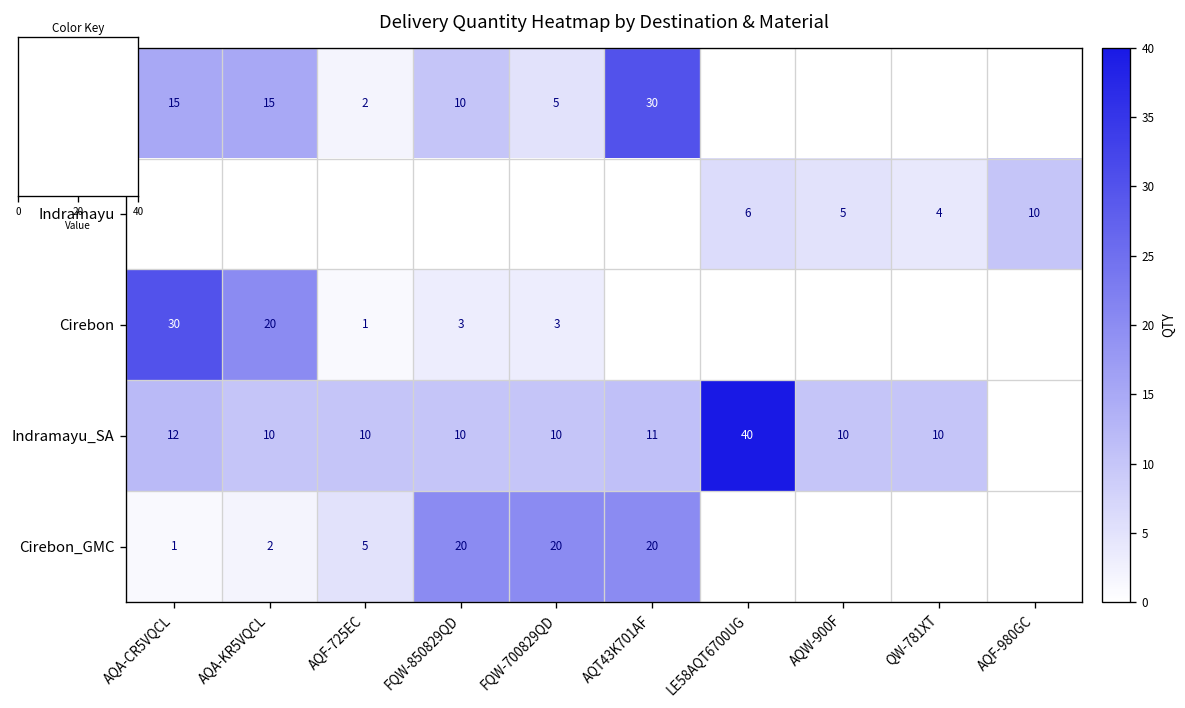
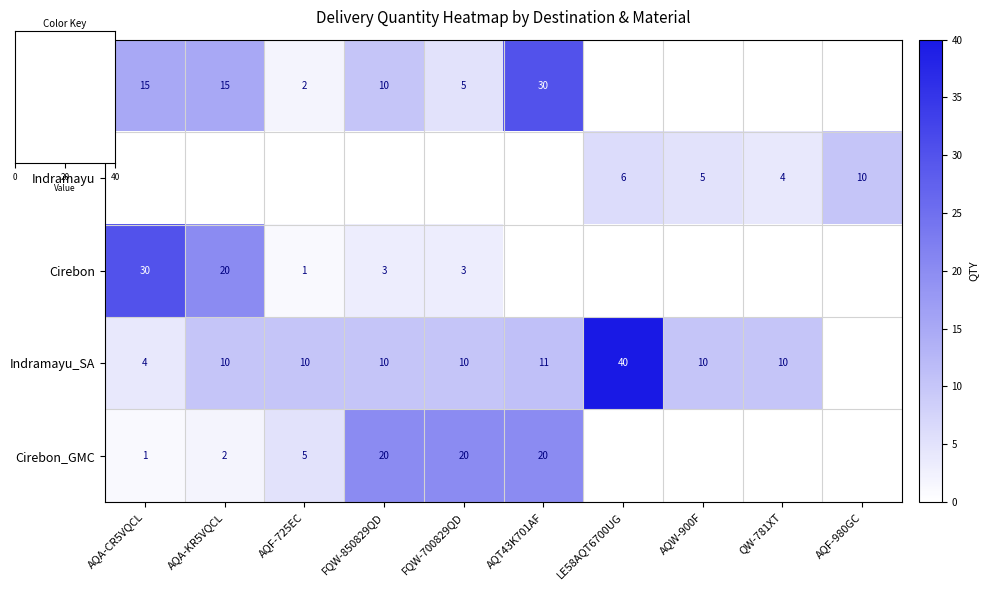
Indramayu_SA, AQA-CR5VQCL: 12 -> 4
